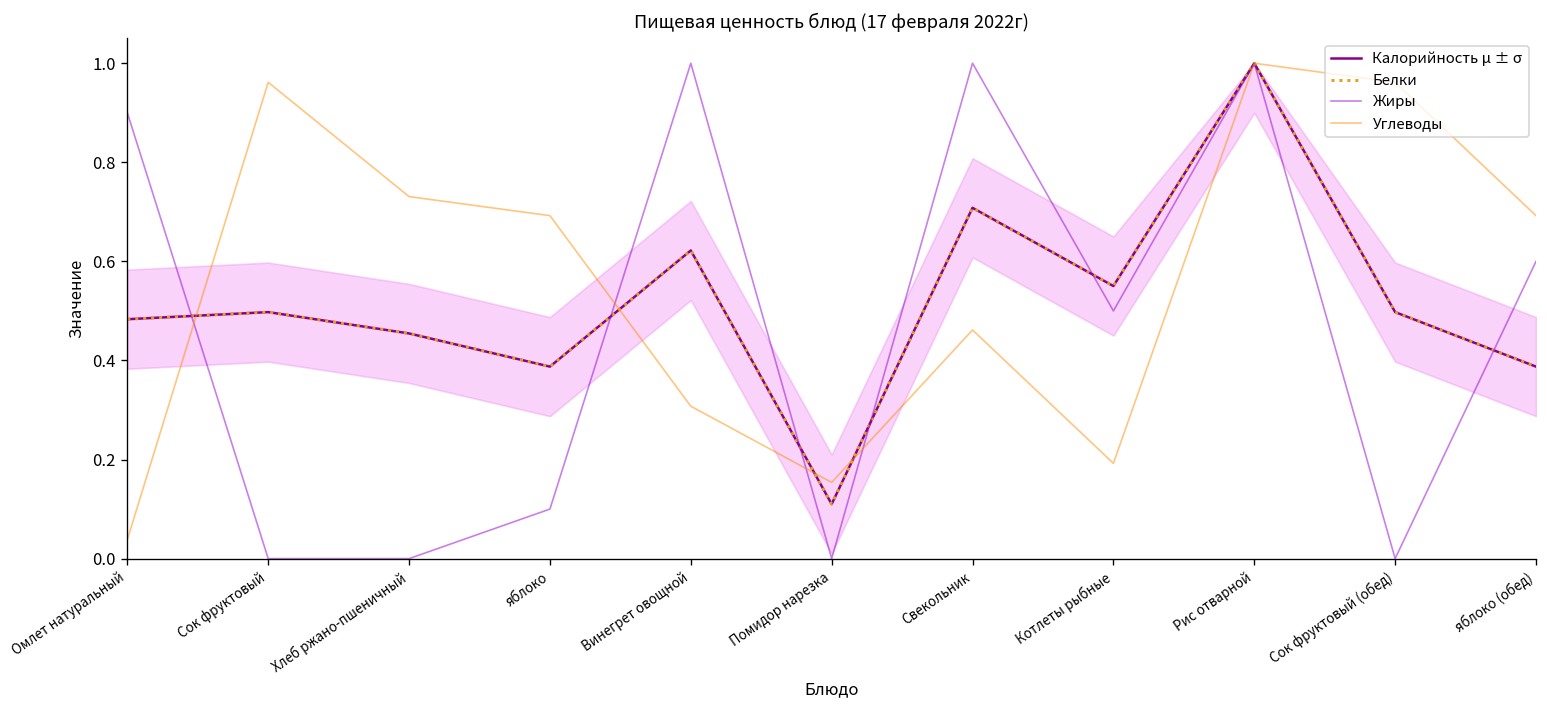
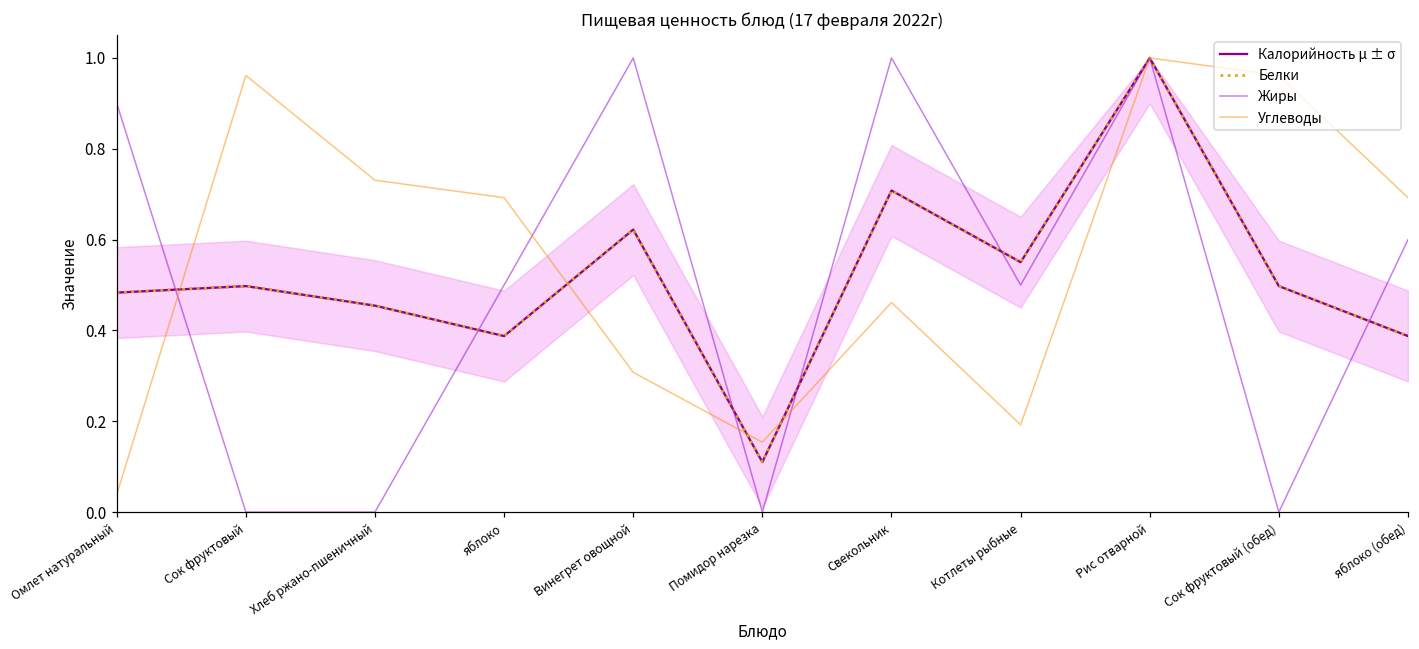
Жиры, яблоко: 0.10 -> 0.50
